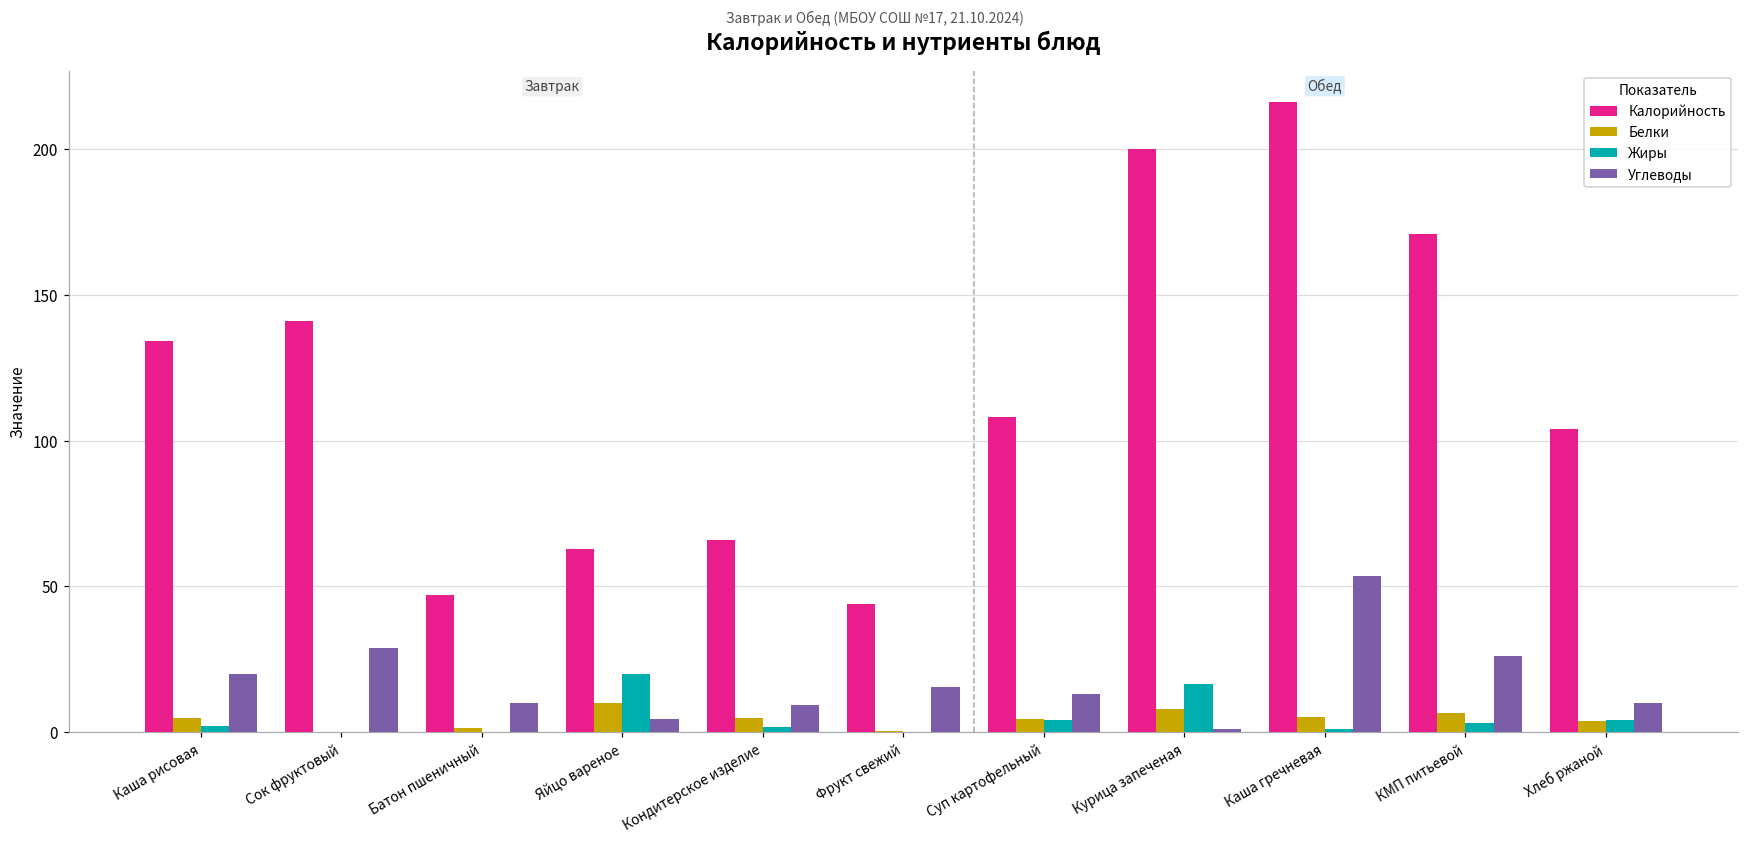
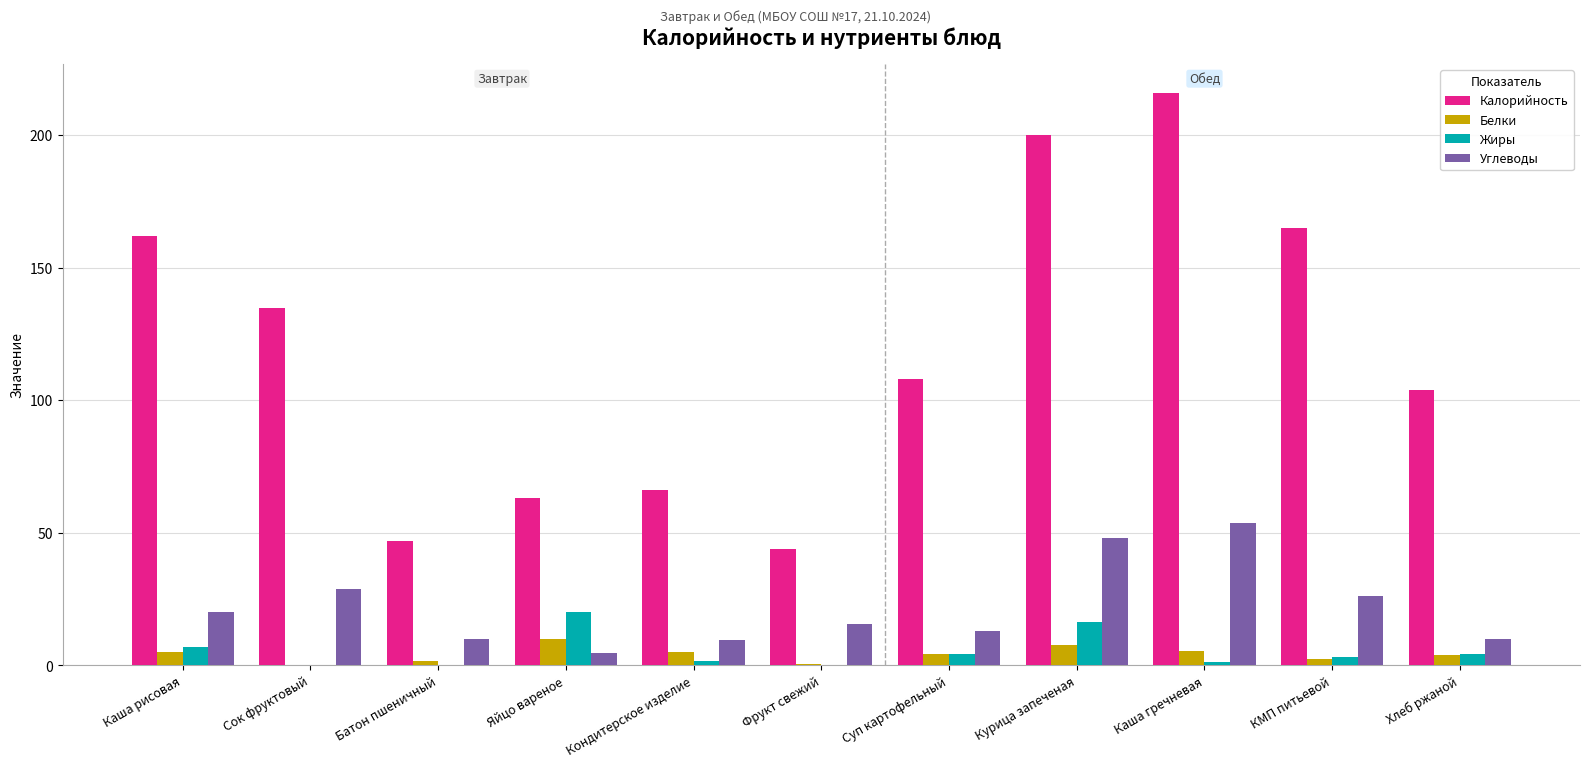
Калорийность, Каша рисовая: 134 -> 162
Жиры, Каша рисовая: 2 -> 7
Калорийность, Сок фруктовый: 141 -> 135
Углеводы, Курица запеченая: 1 -> 48
Калорийность, КМП питьевой: 171 -> 165
Белки, КМП питьевой: 7 -> 3
